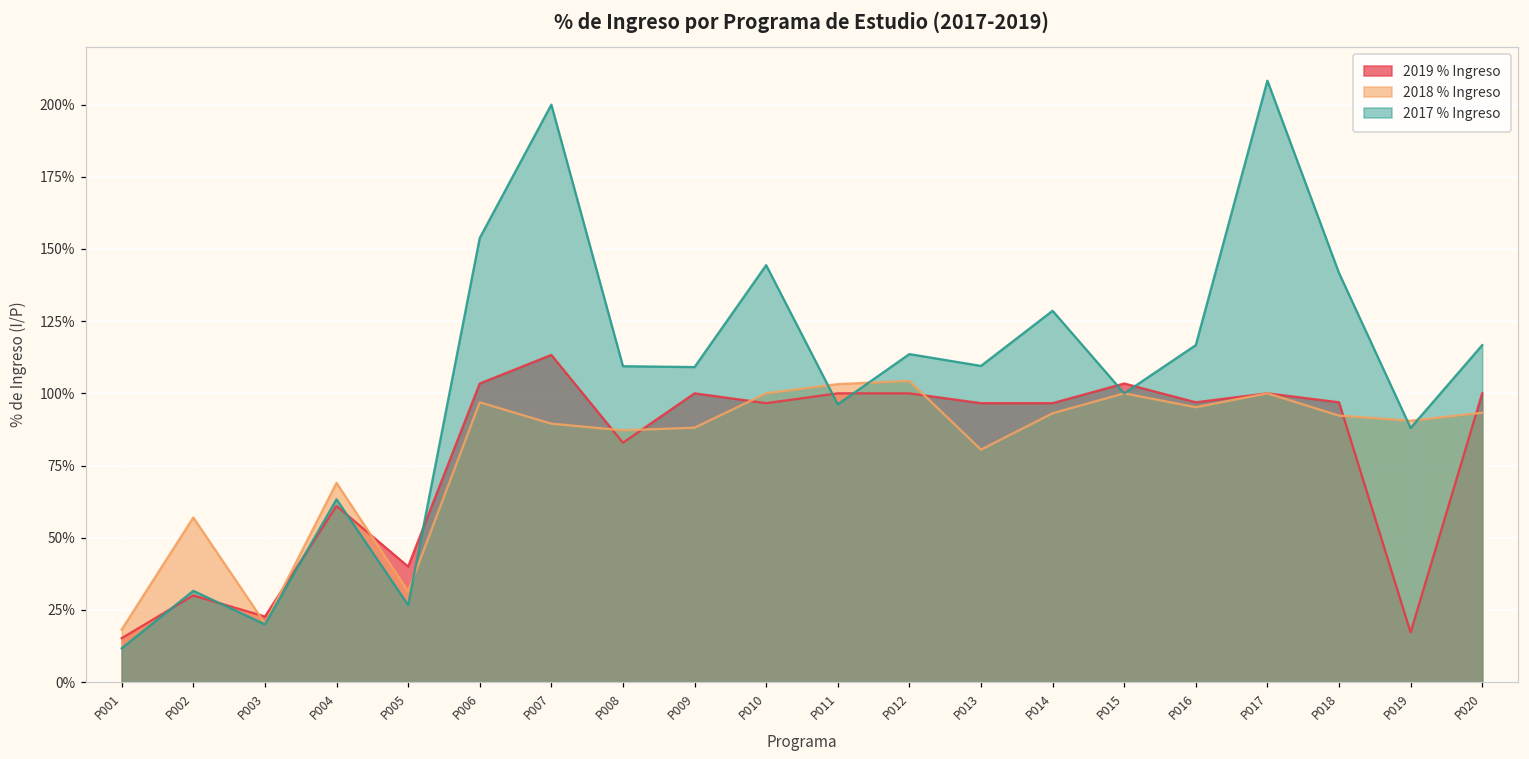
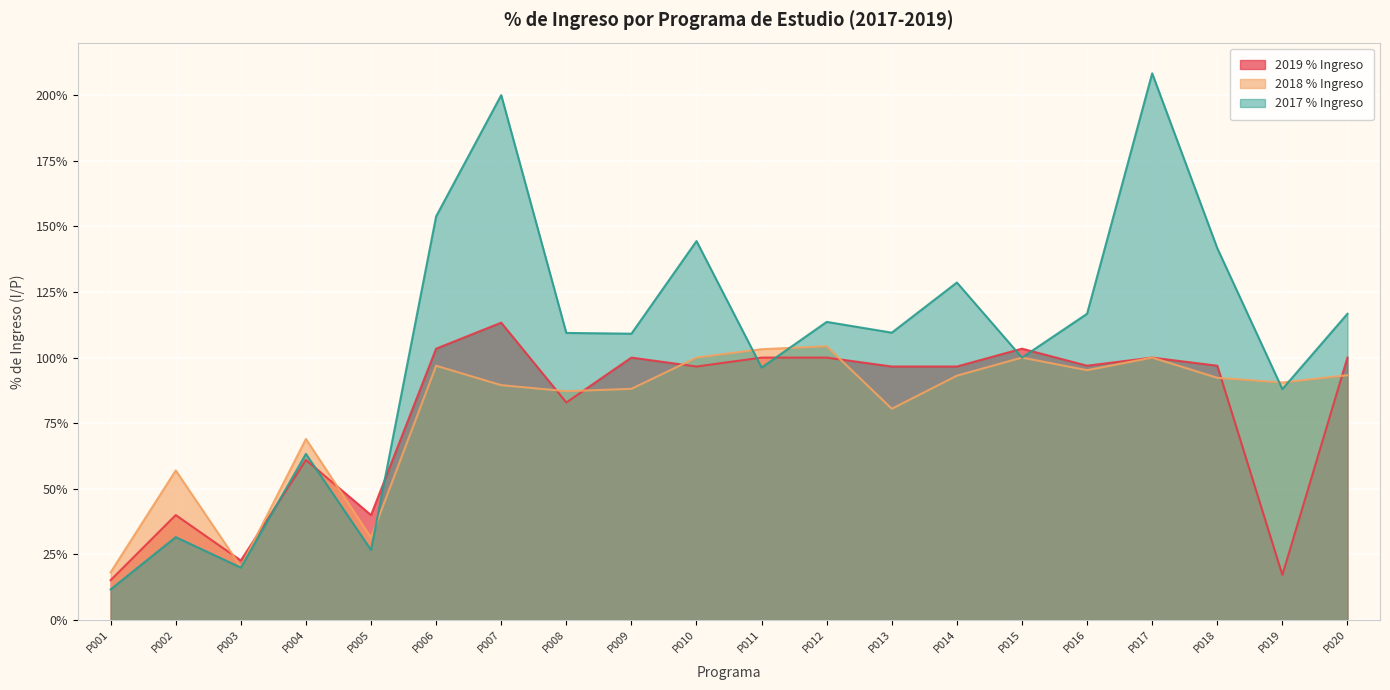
2019 % Ingreso, P002: 30% -> 40%
